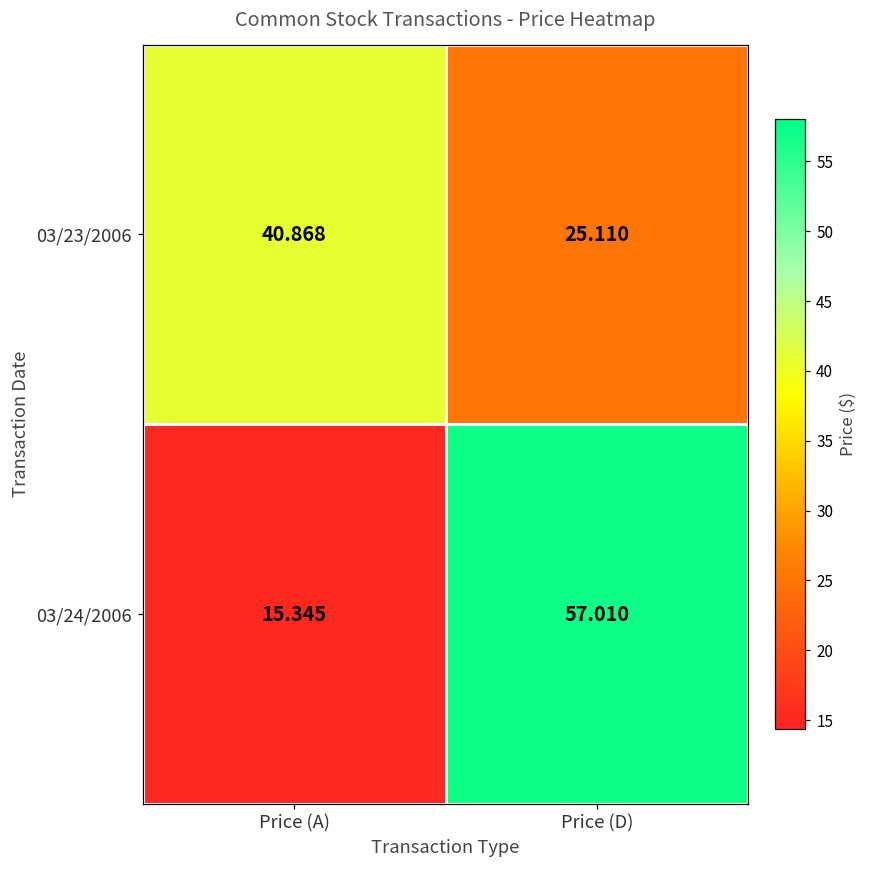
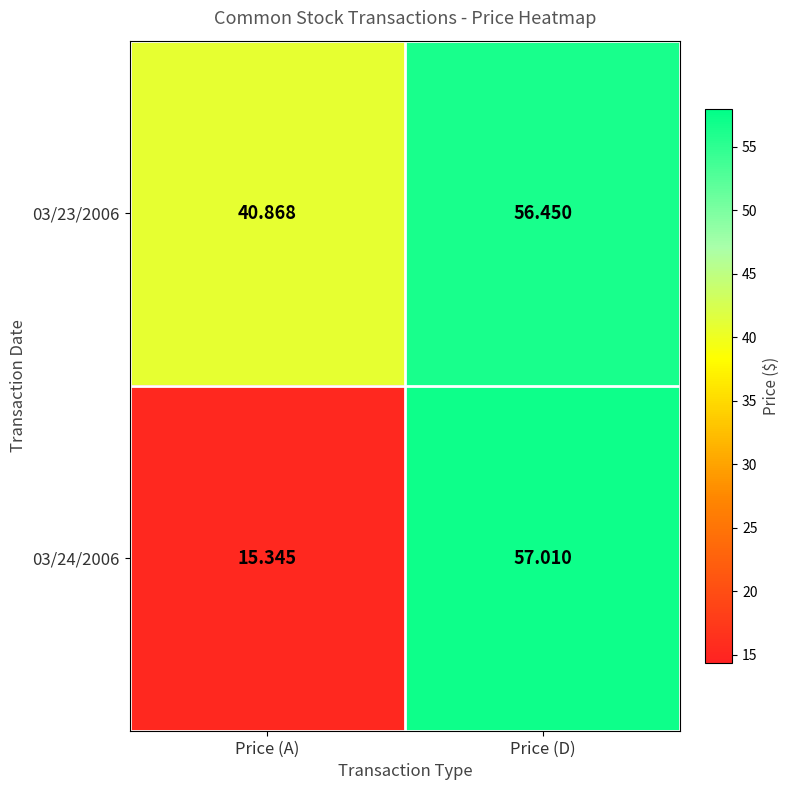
03/23/2006, Price (D): 25.110 -> 56.450
